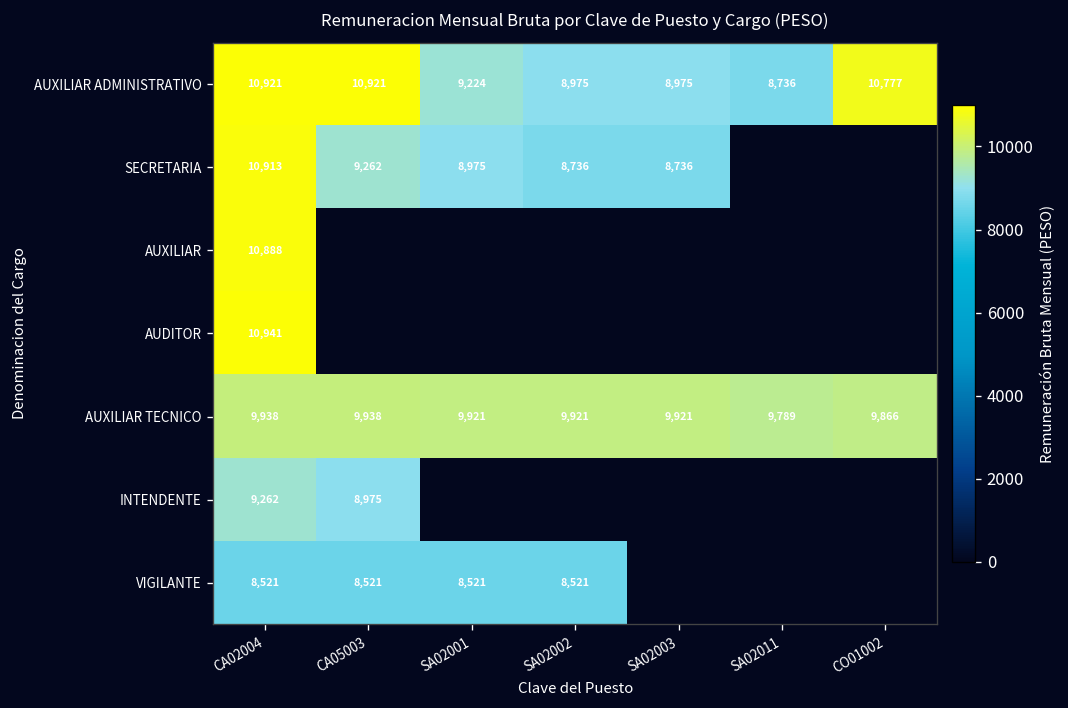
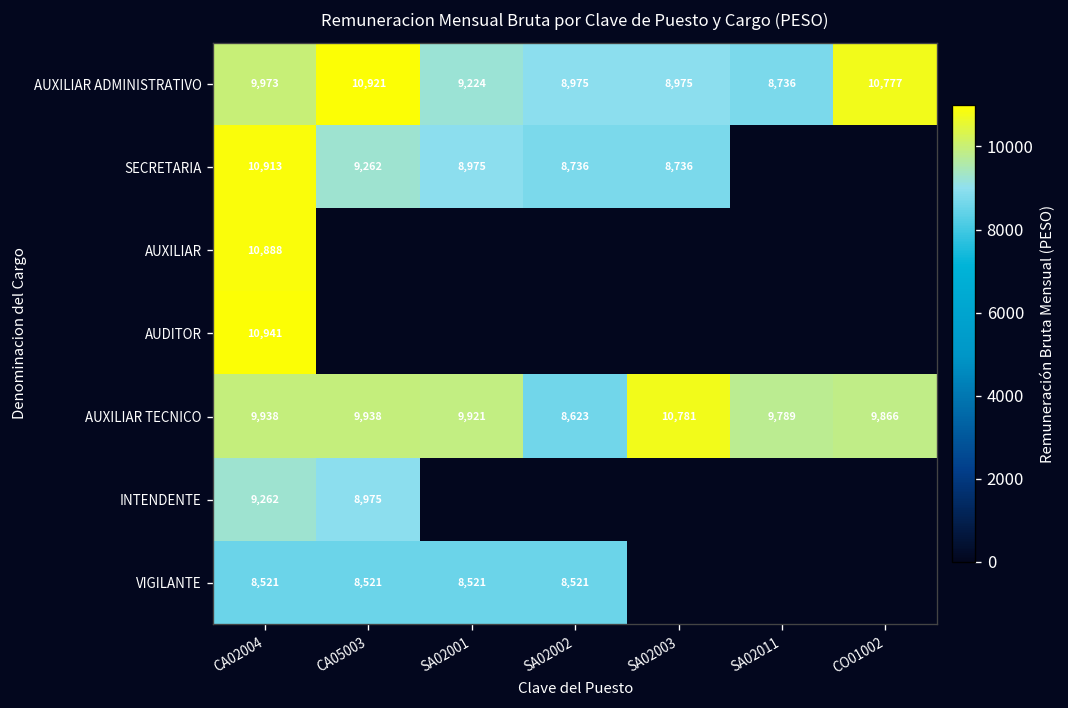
AUXILIAR ADMINISTRATIVO, CA02004: 10,921 -> 9,973
AUXILIAR TECNICO, SA02002: 9,921 -> 8,623
AUXILIAR TECNICO, SA02003: 9,921 -> 10,781
